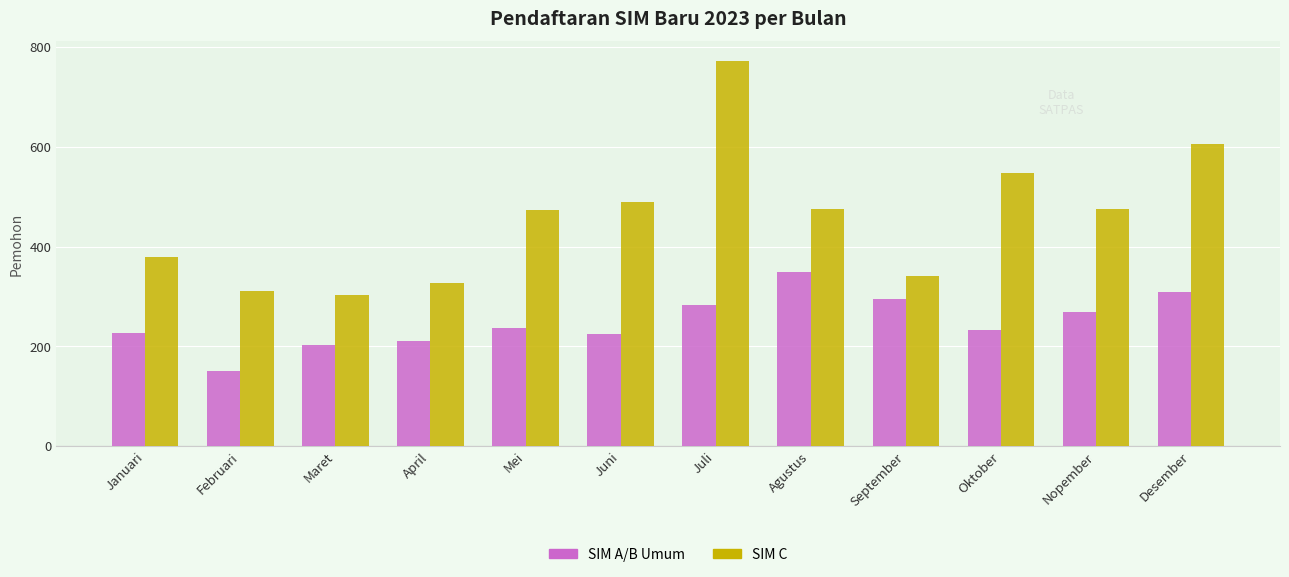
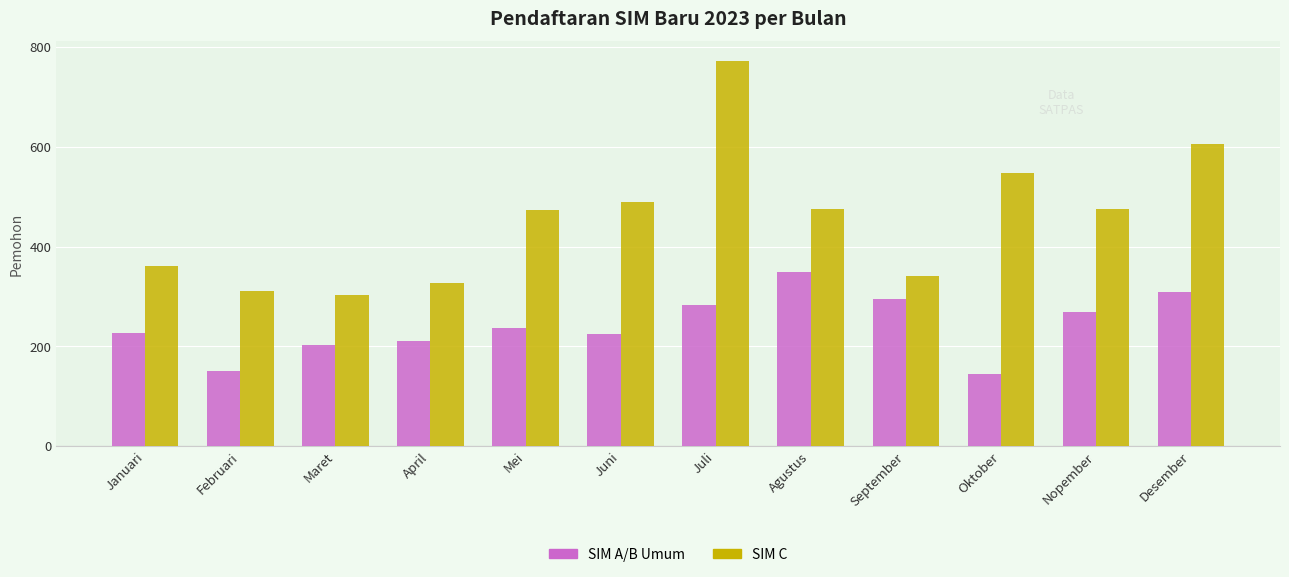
SIM C, Januari: 380 -> 360
SIM A/B Umum, Oktober: 230 -> 140
